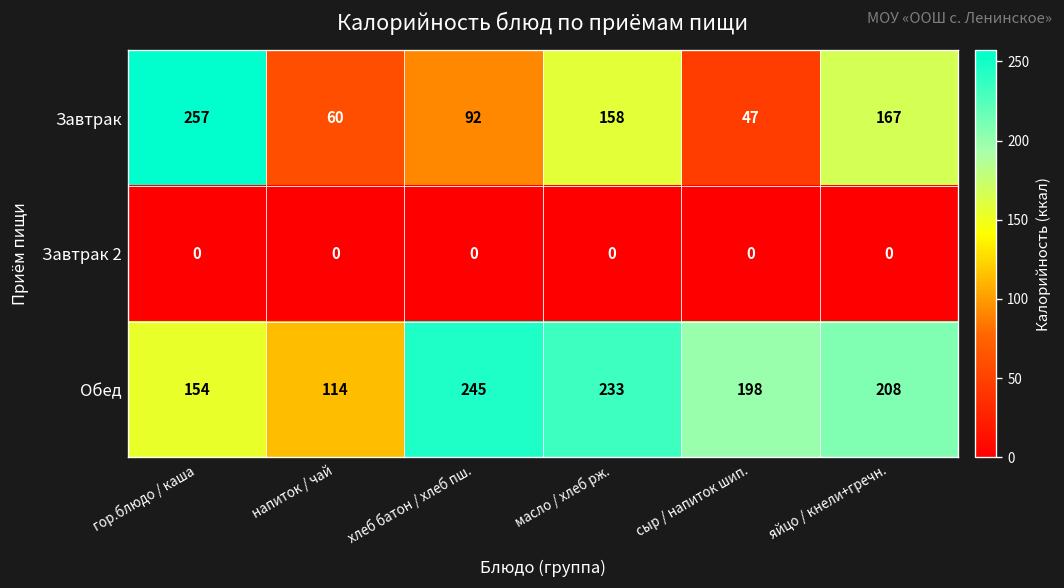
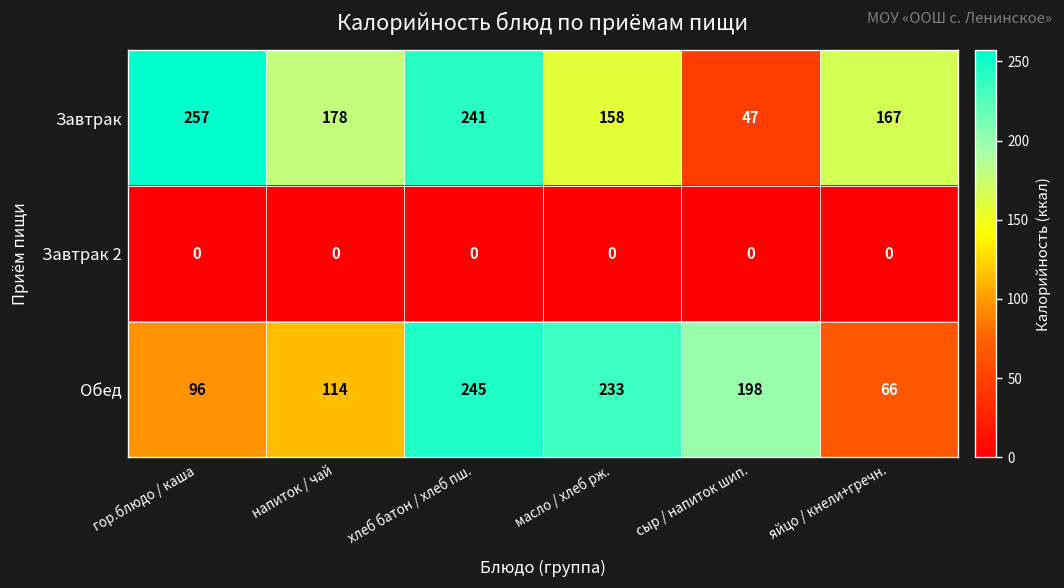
Завтрак, напиток / чай: 60 -> 178
Завтрак, хлеб батон / хлеб пш.: 92 -> 241
Обед, гор.блюдо / каша: 154 -> 96
Обед, яйцо / кнели+гречн.: 208 -> 66
